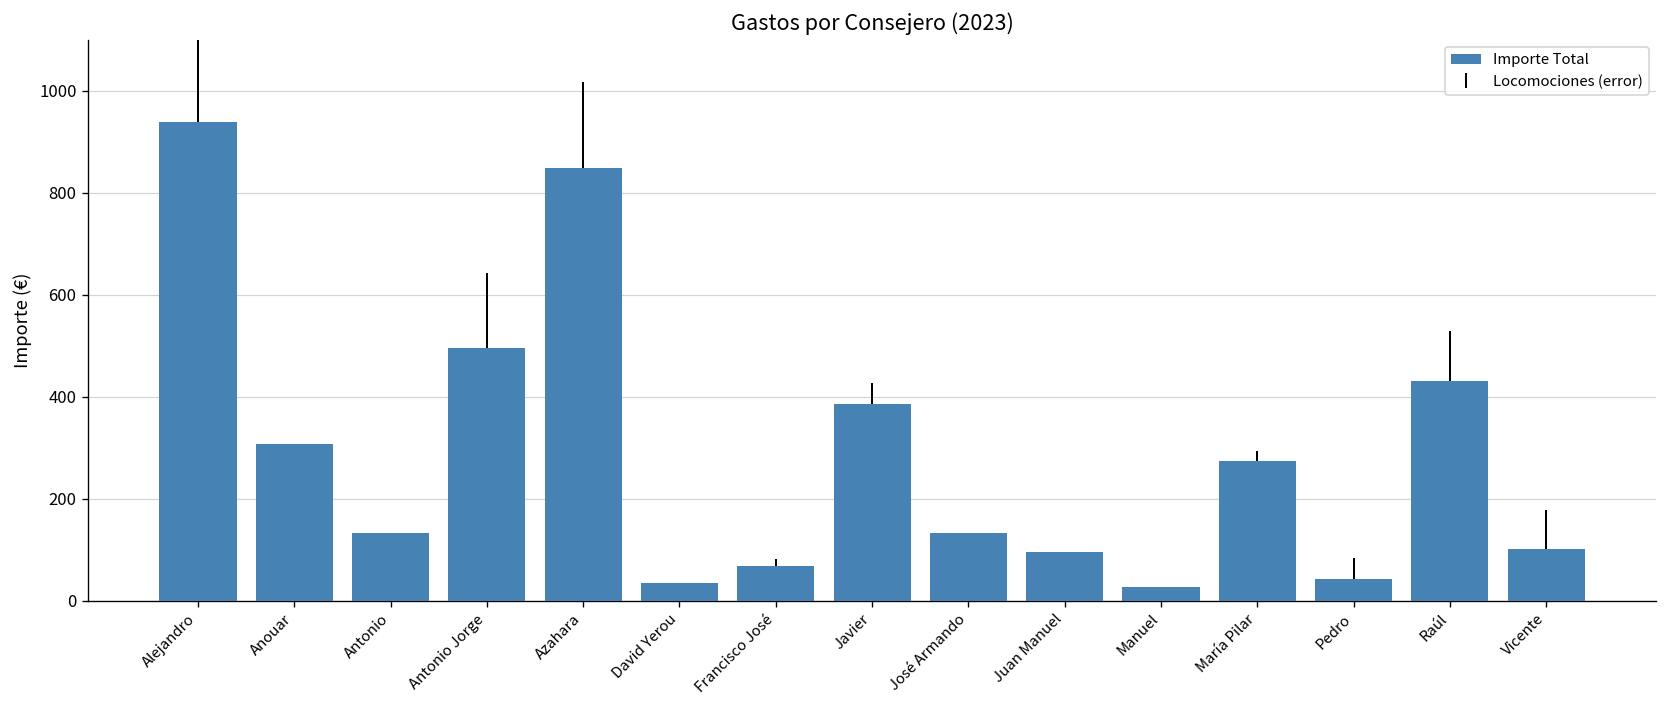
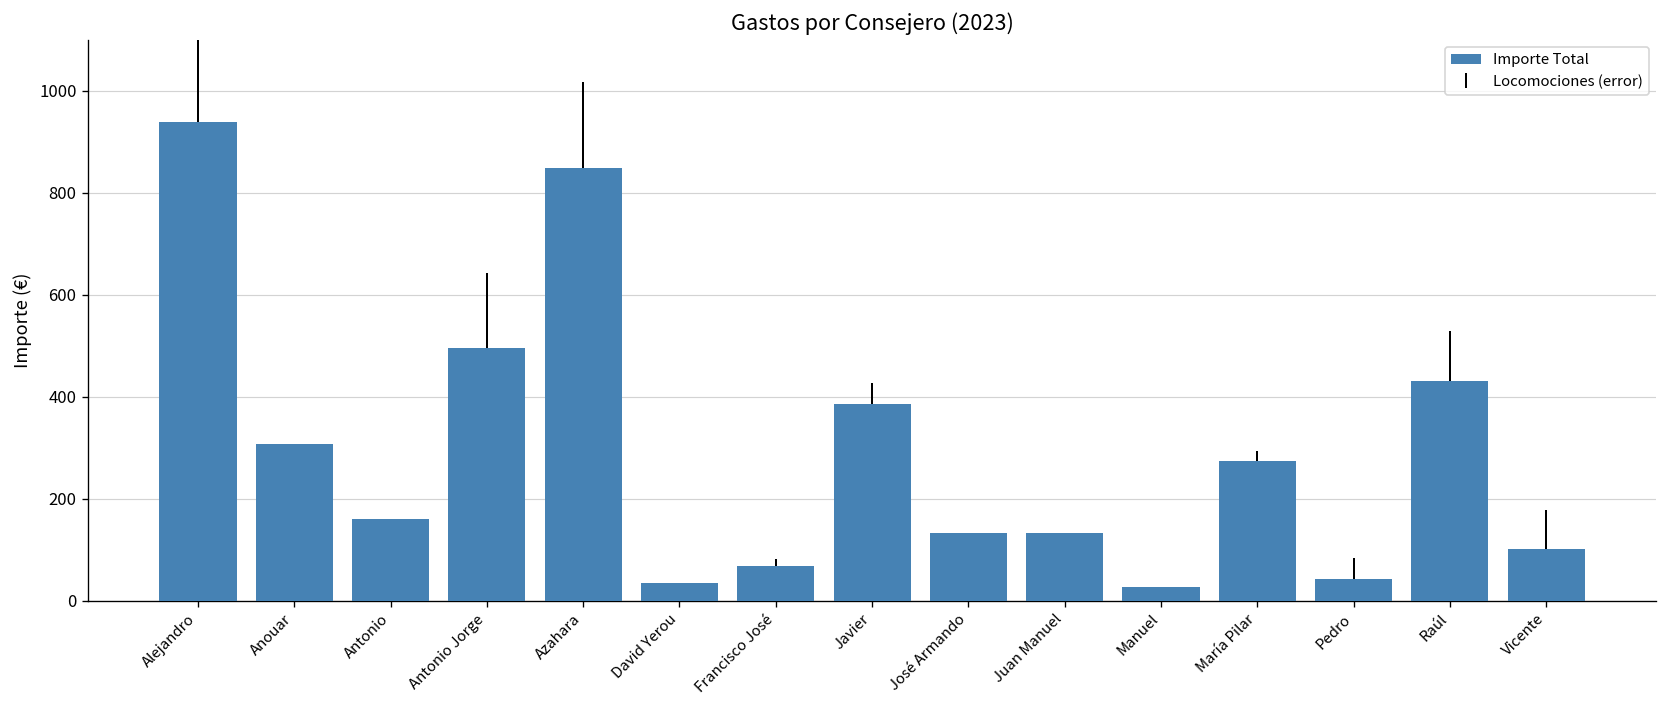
Antonio: 130 -> 160
Juan Manuel: 100 -> 130
